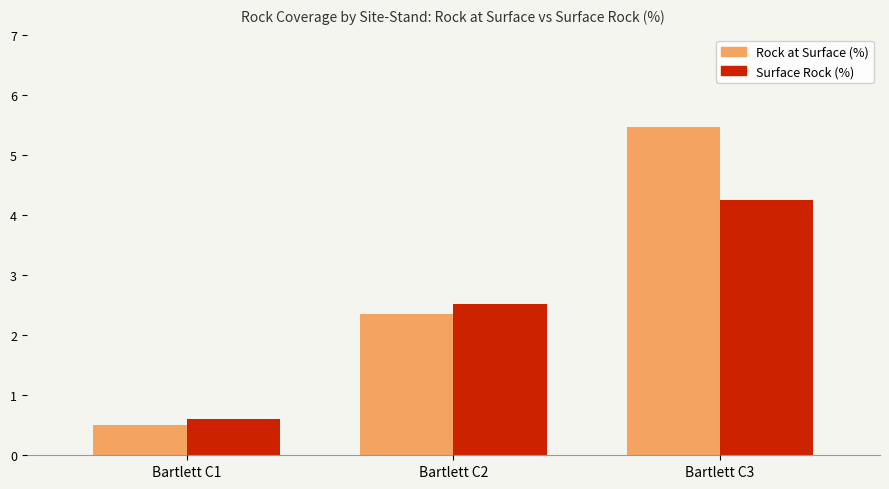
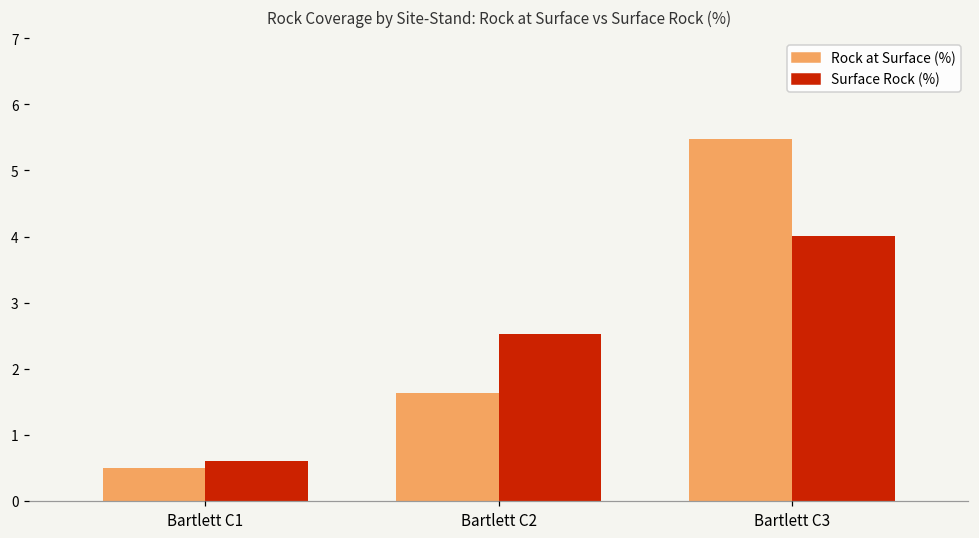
Rock at Surface (%), Bartlett C2: 2.3 -> 1.6
Surface Rock (%), Bartlett C3: 4.3 -> 4.0
